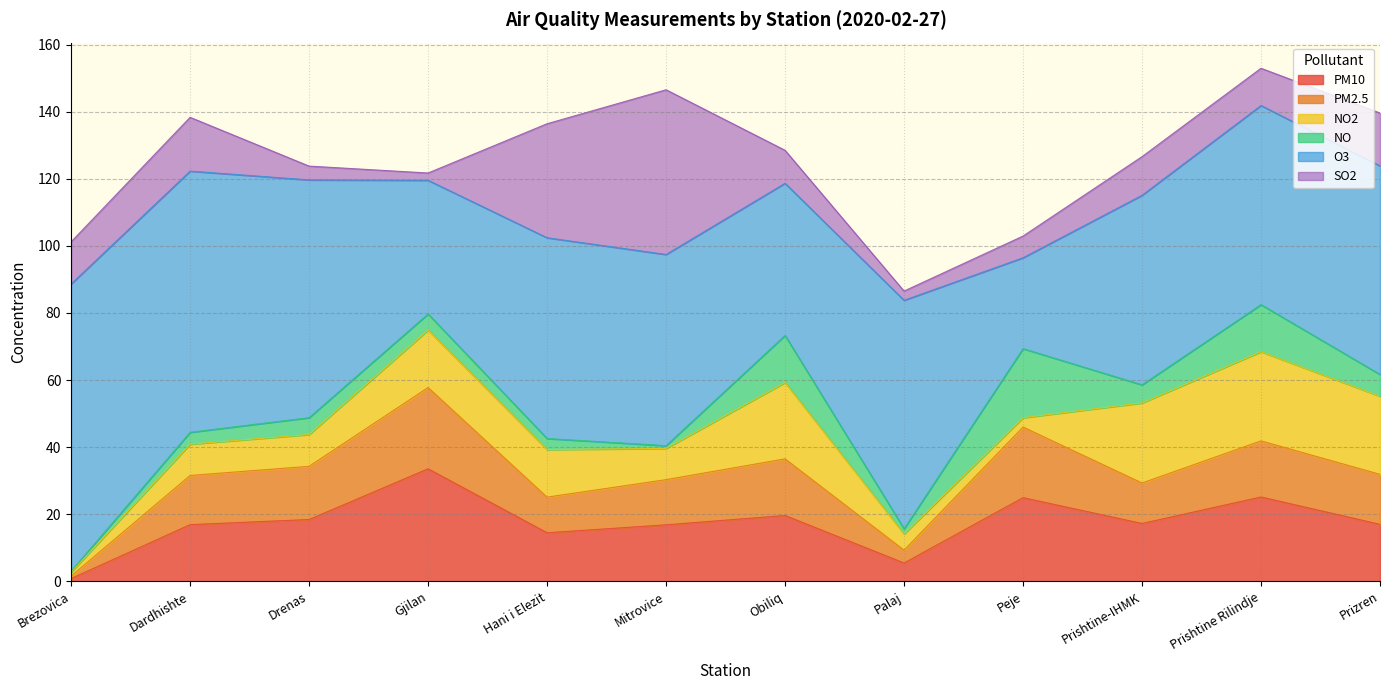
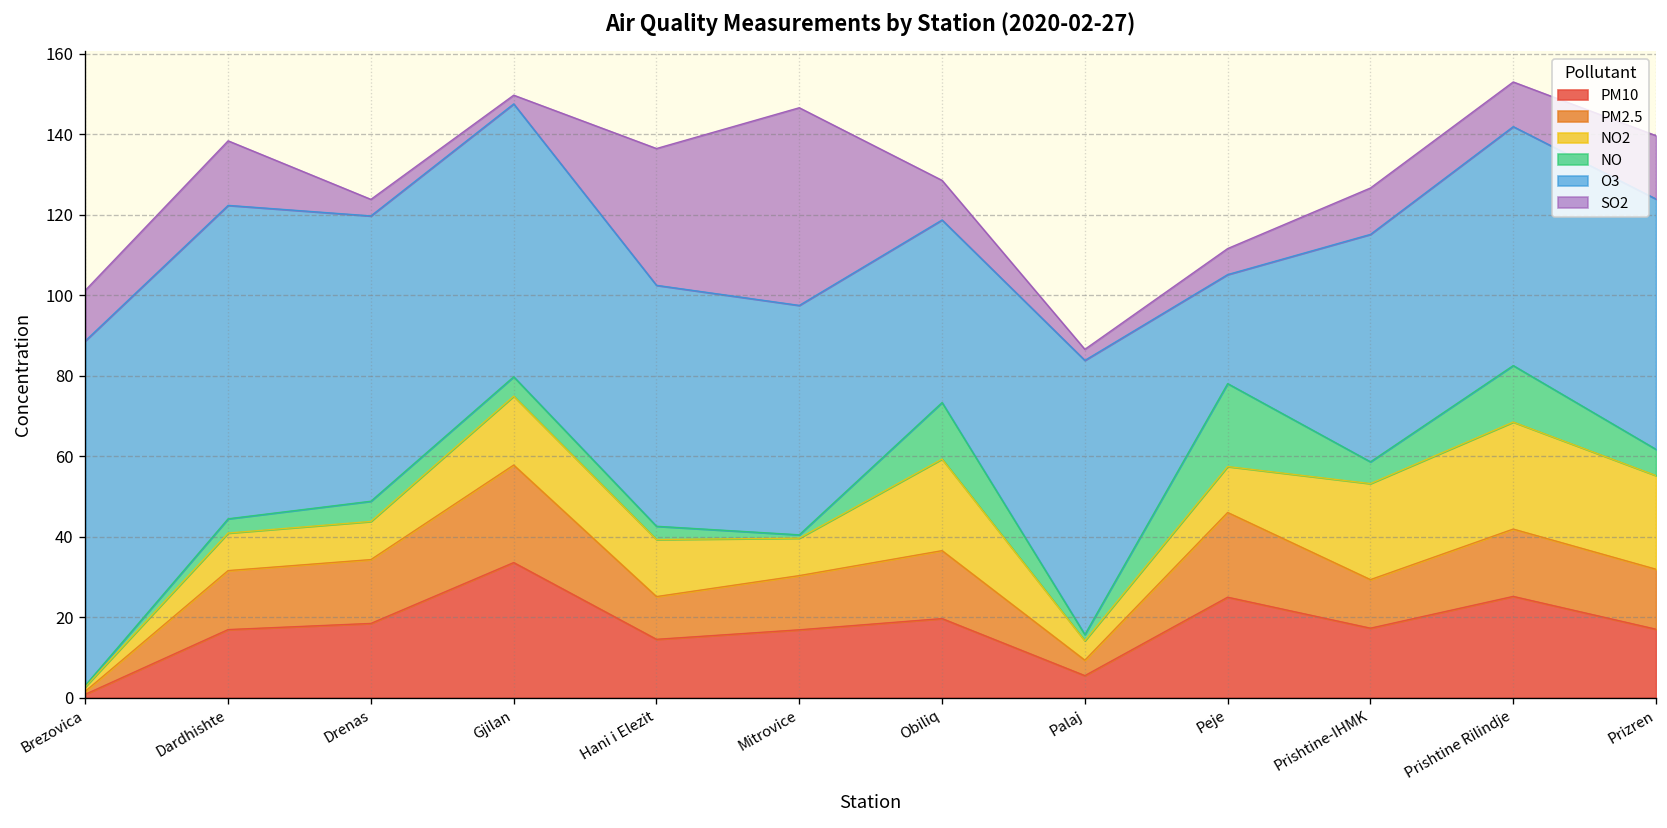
O3, Gjilan: 40 -> 68
NO2, Peje: 3 -> 11
